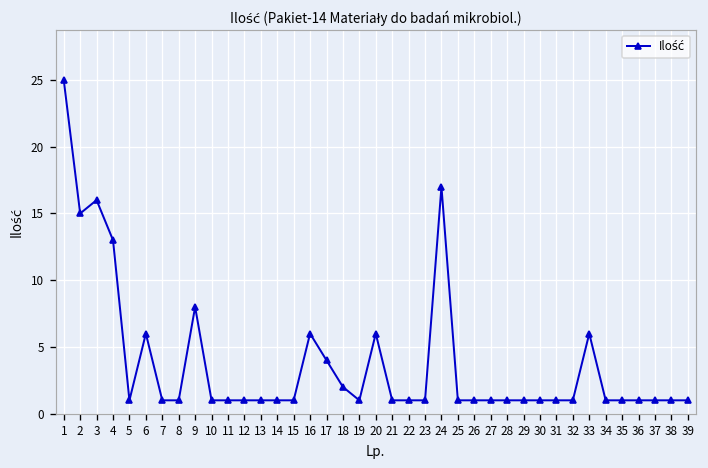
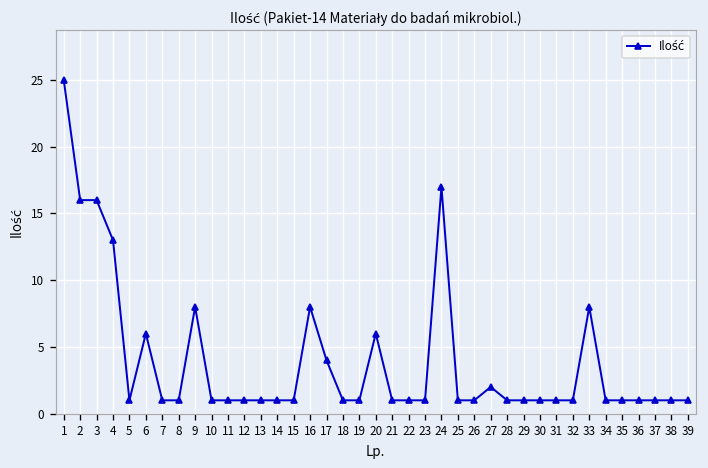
2: 15 -> 16
16: 6 -> 8
18: 2 -> 1
27: 1 -> 2
33: 6 -> 8
